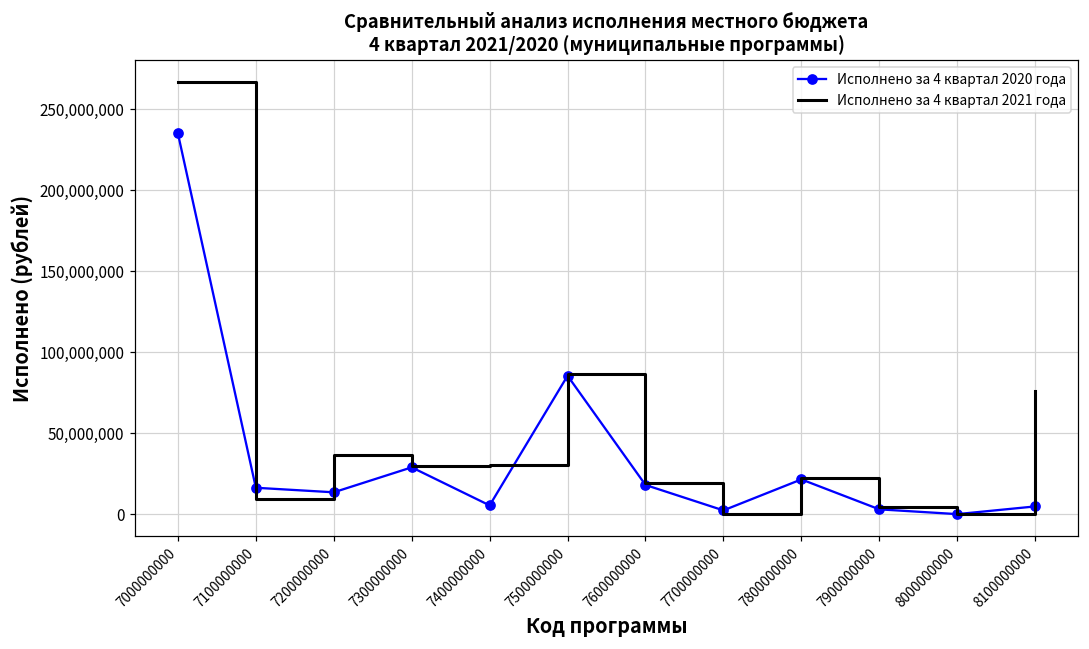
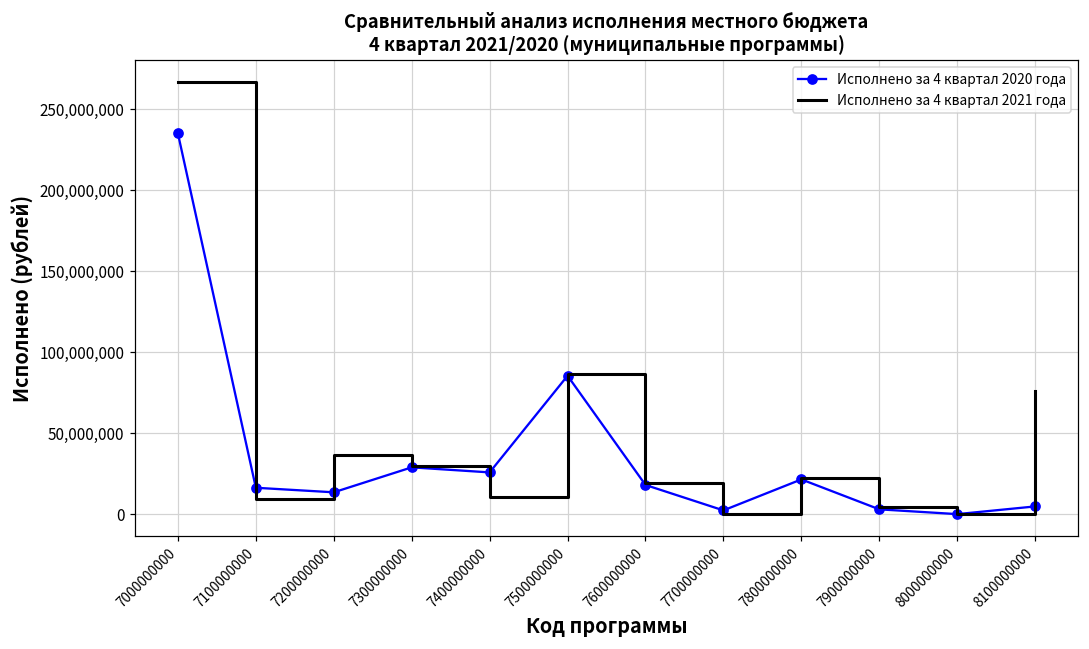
Исполнено за 4 квартал 2020 года, 7400000000: 5,000,000 -> 26,000,000
Исполнено за 4 квартал 2021 года, 7400000000: 30,000,000 -> 10,000,000
